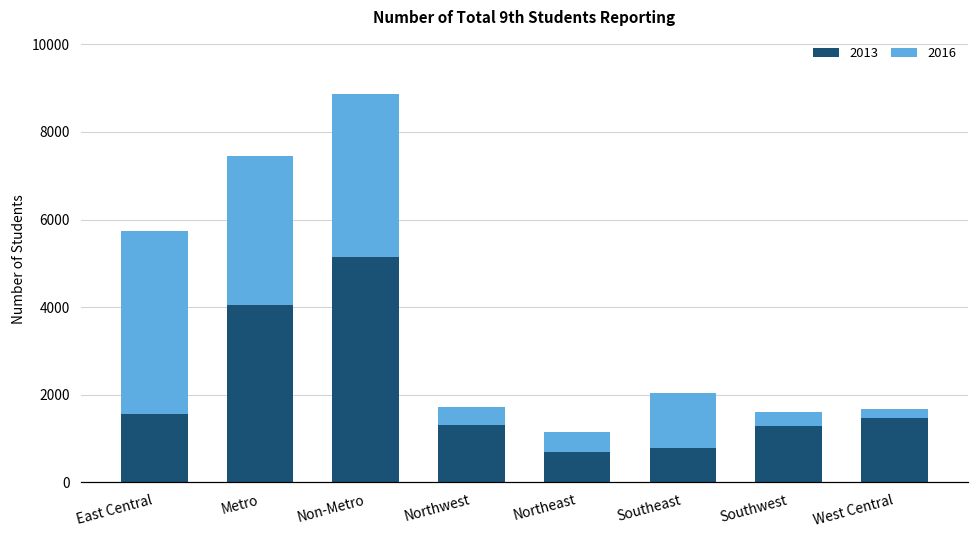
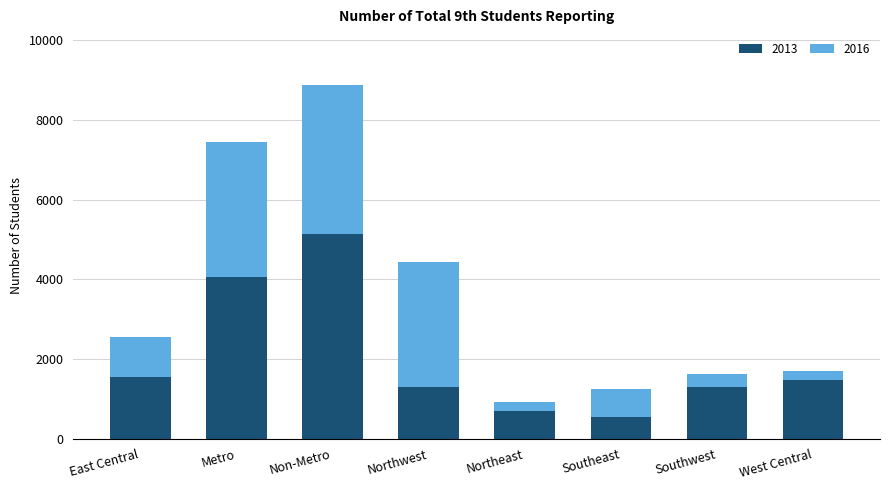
2016, East Central: 4200 -> 1000
2016, Northwest: 400 -> 3100
2016, Northeast: 500 -> 200
2013, Southeast: 800 -> 500
2016, Southeast: 1300 -> 700
